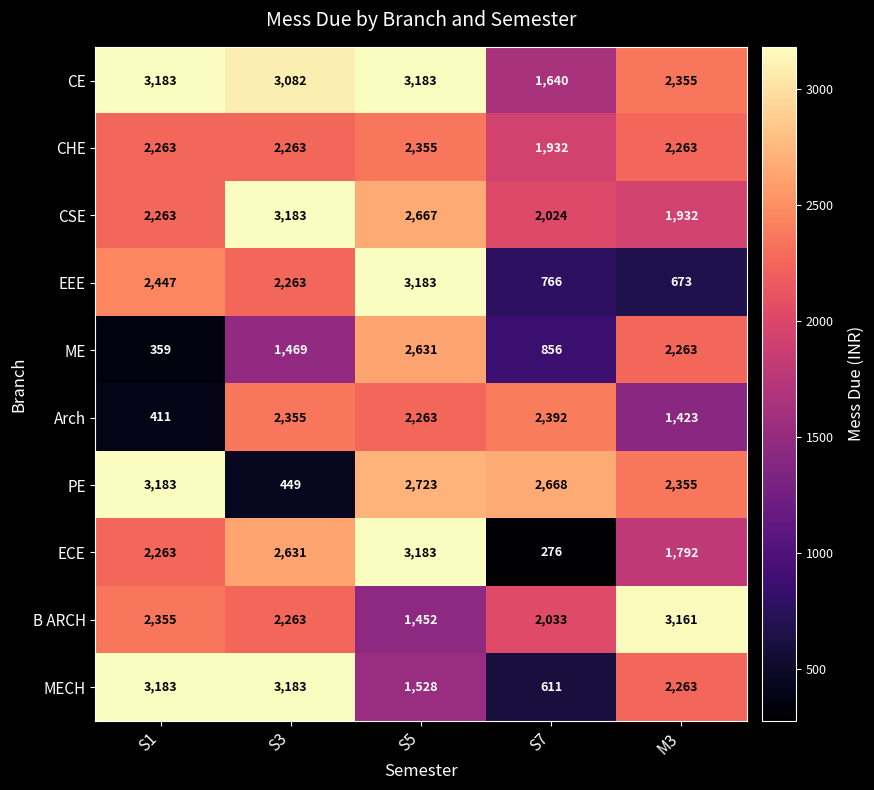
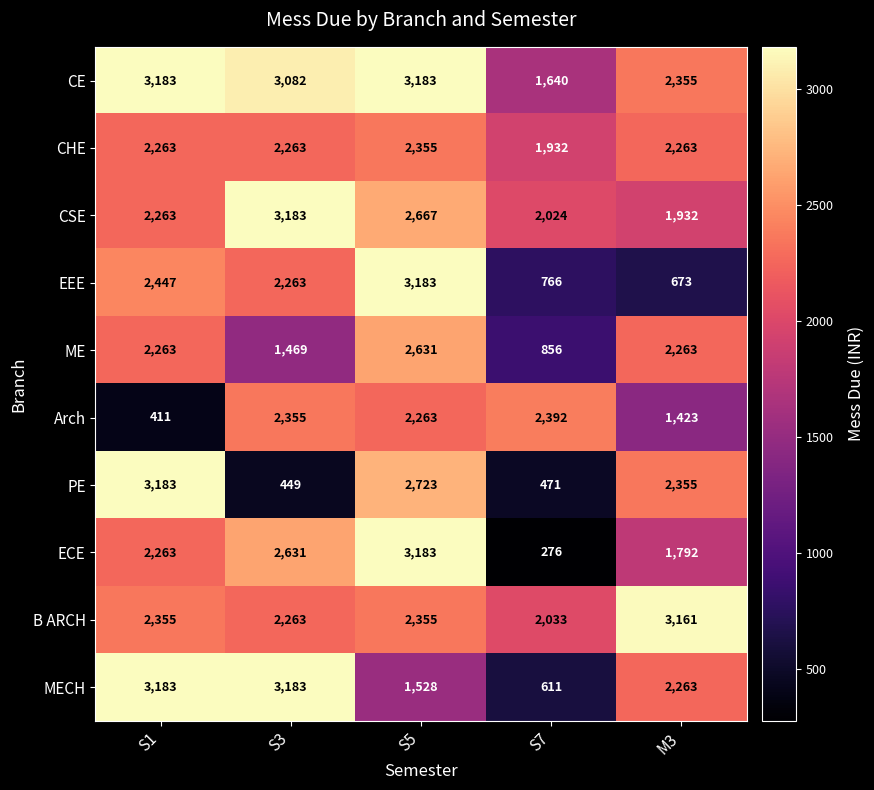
ME, S1: 359 -> 2,263
PE, S7: 2,668 -> 471
B ARCH, S5: 1,452 -> 2,355
